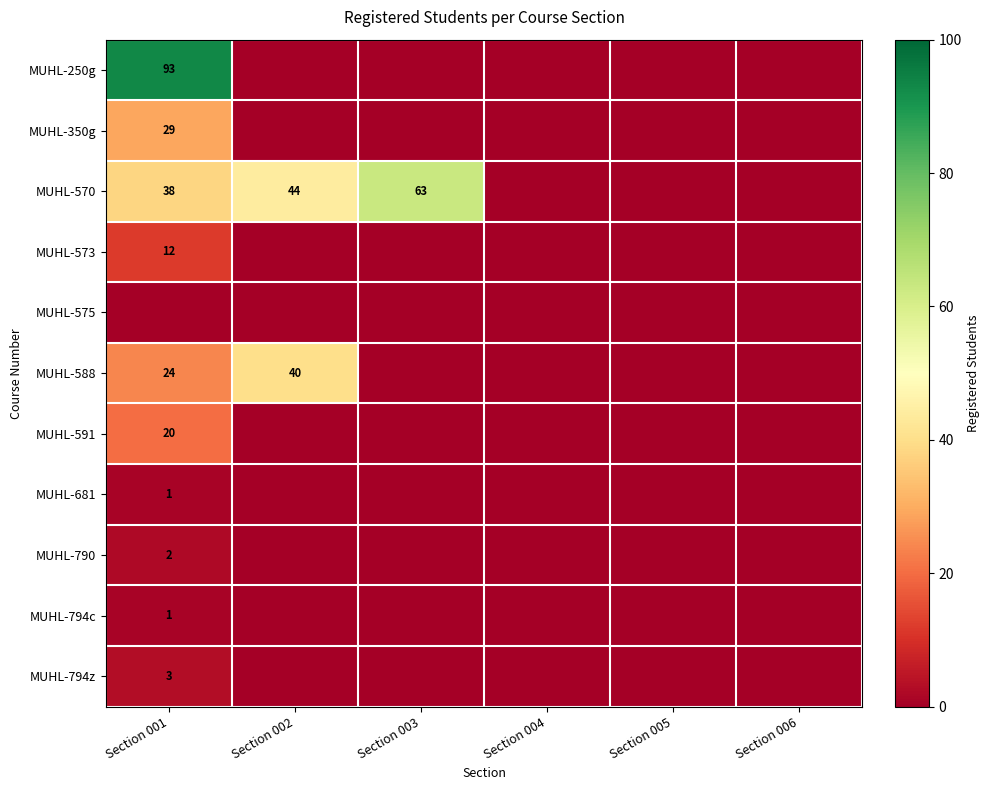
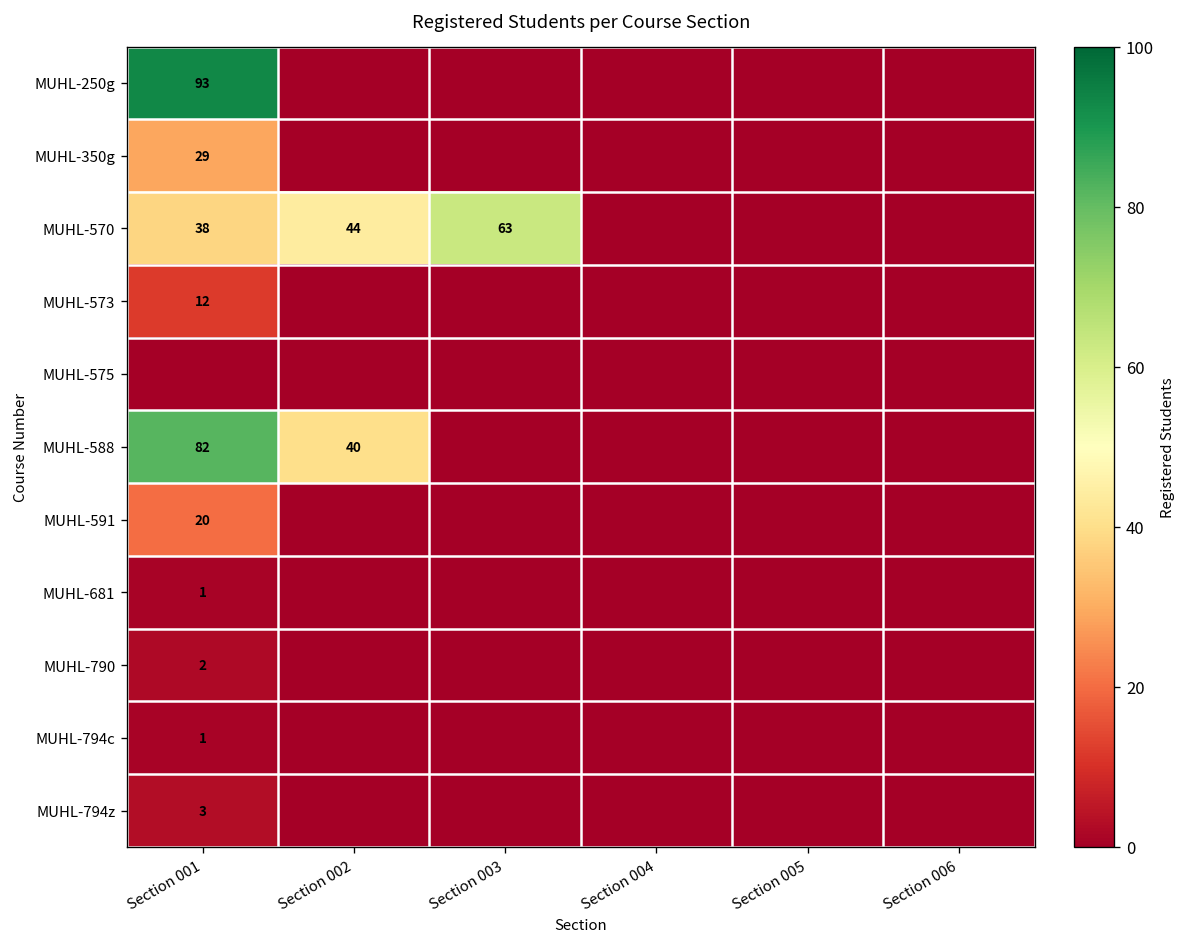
MUHL-588, Section 001: 24 -> 82
